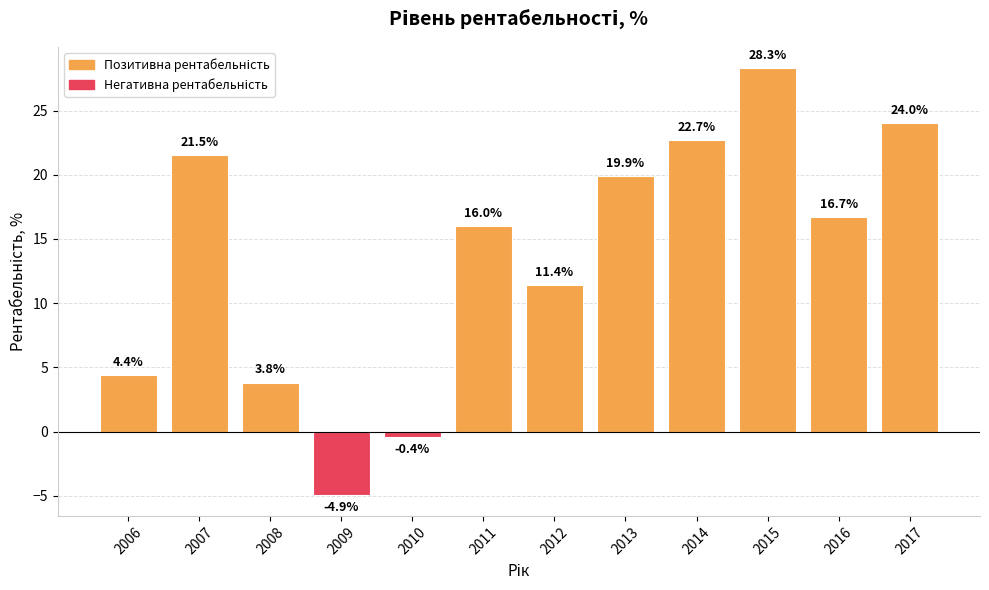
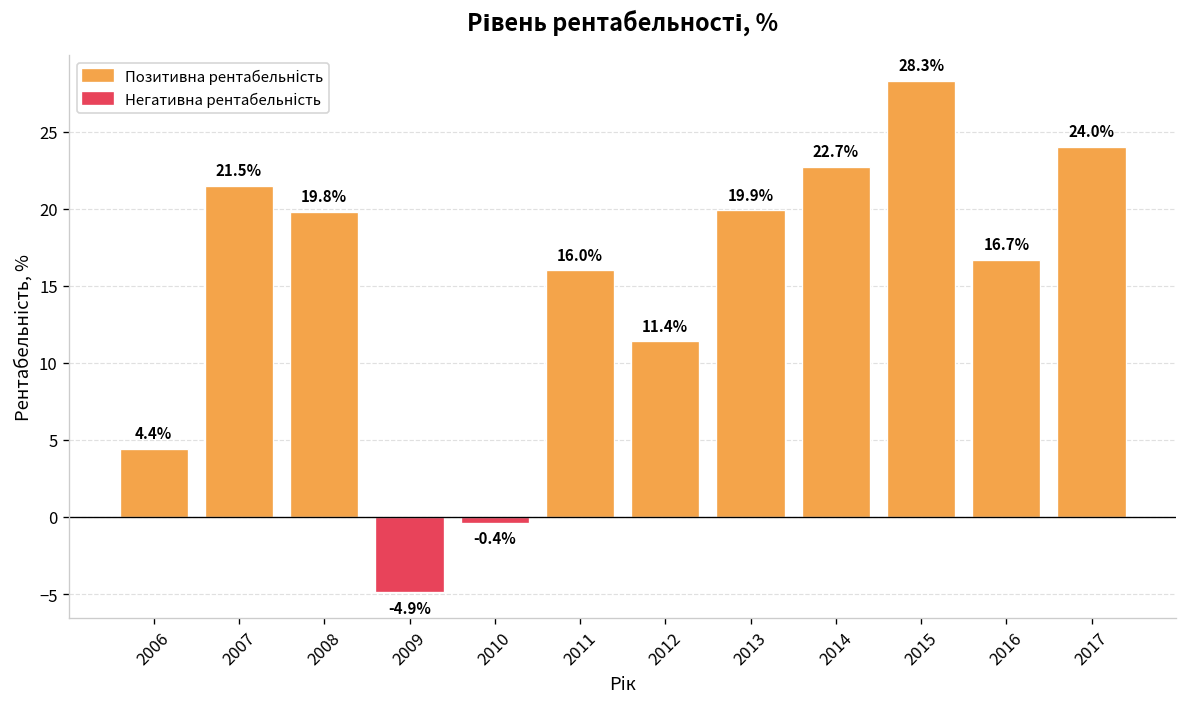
2008: 3.8% -> 19.8%
